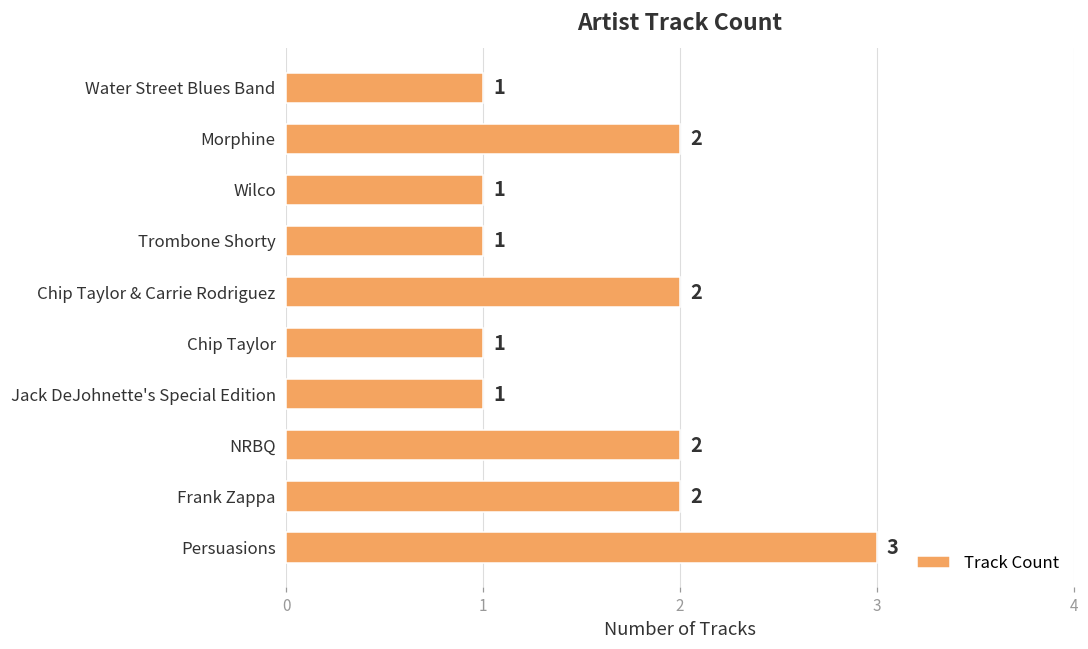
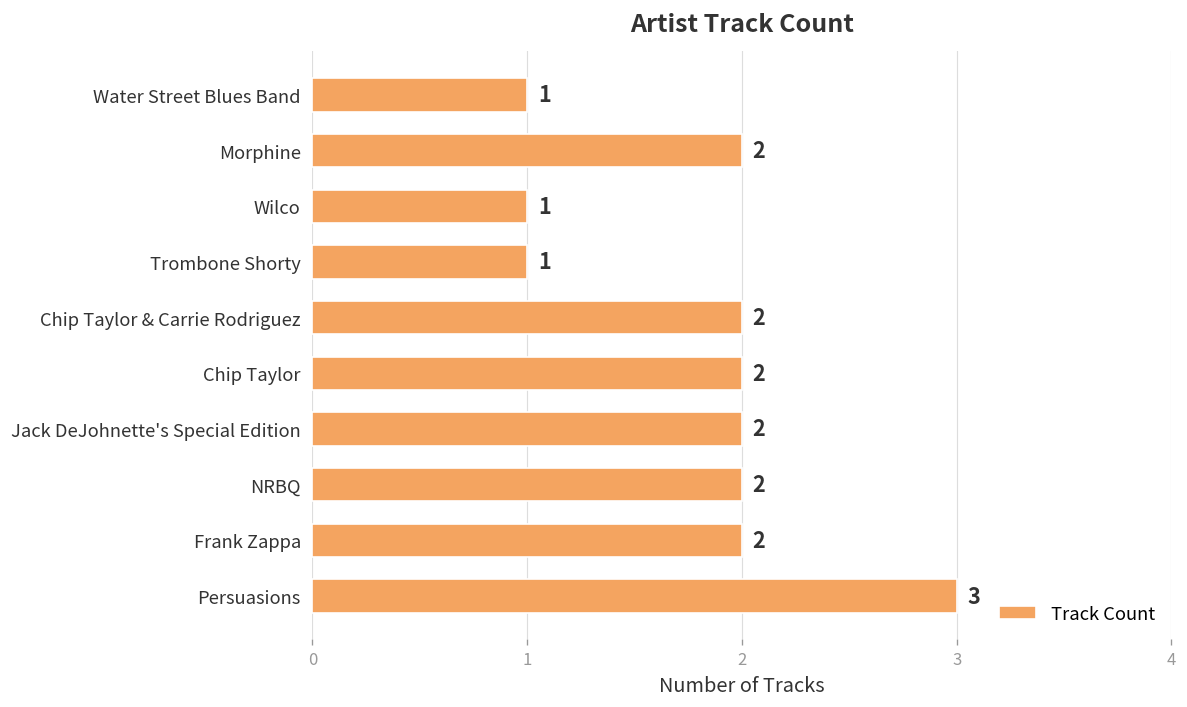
Chip Taylor: 1 -> 2
Jack DeJohnette's Special Edition: 1 -> 2
